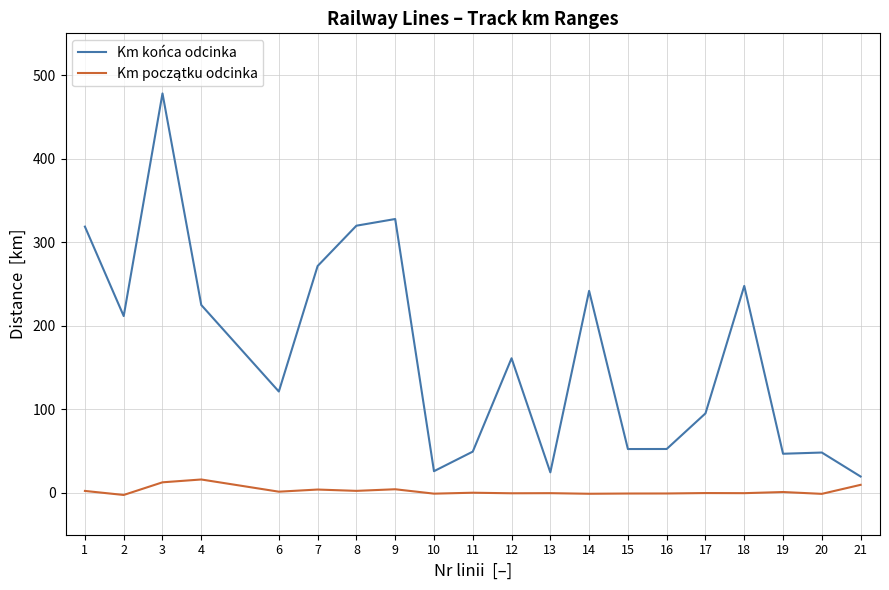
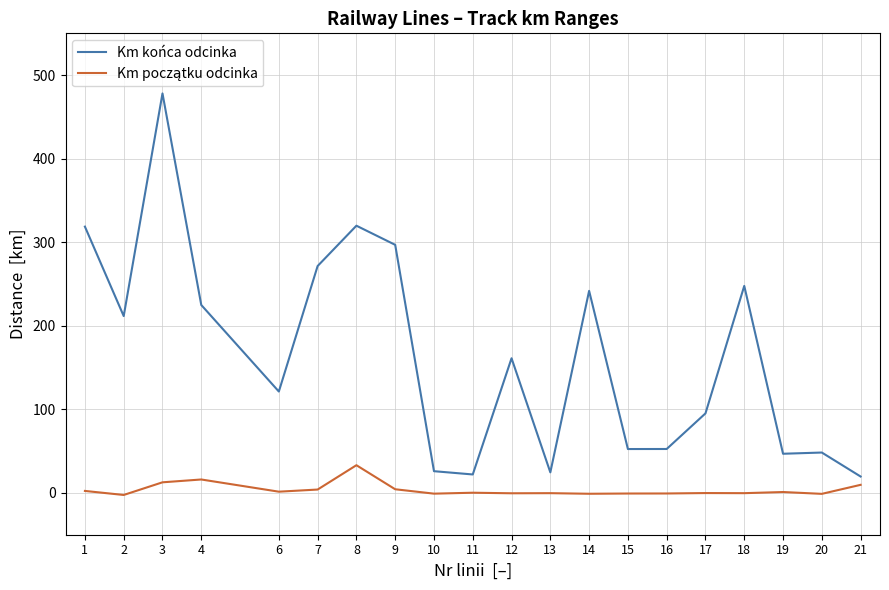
Km początku odcinka, 8: 0 -> 30
Km końca odcinka, 9: 330 -> 300
Km końca odcinka, 11: 50 -> 20
